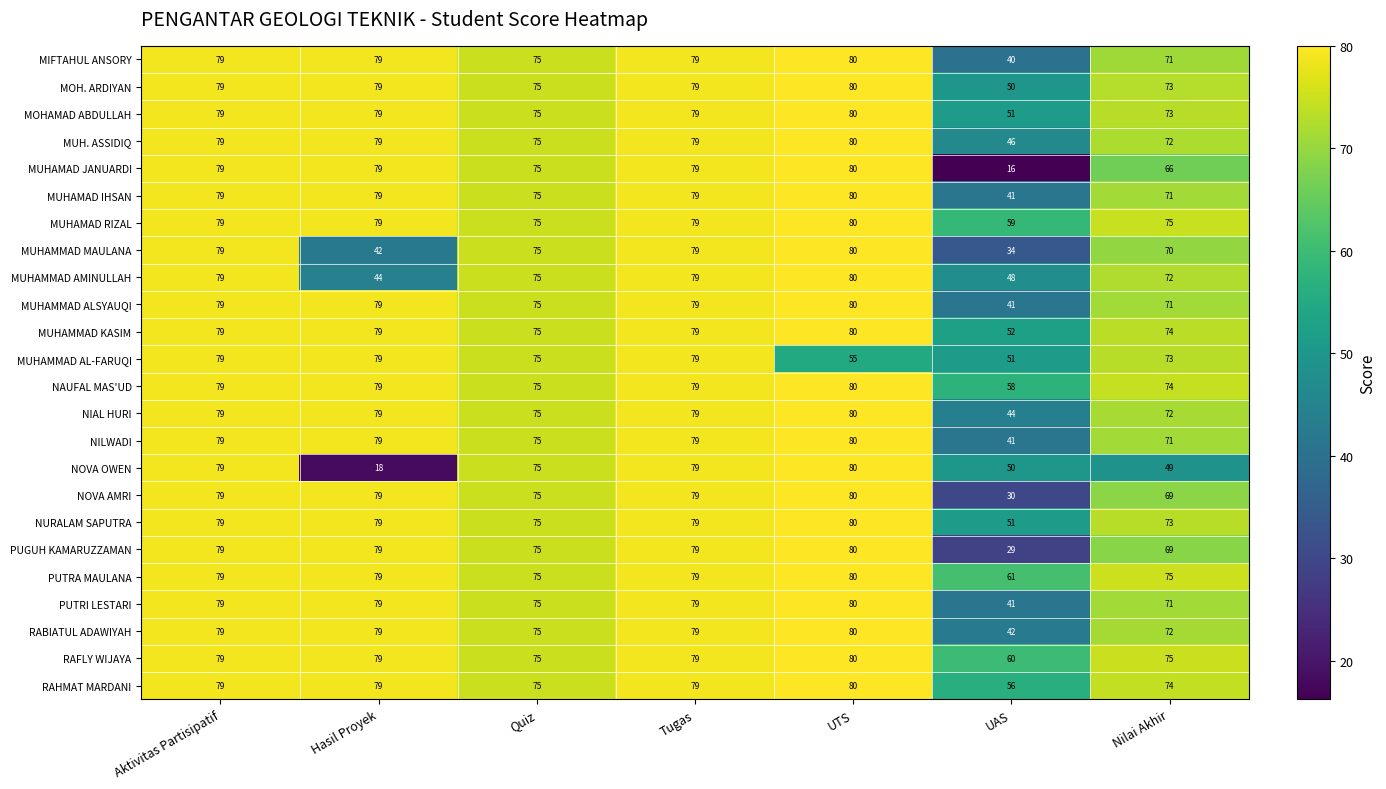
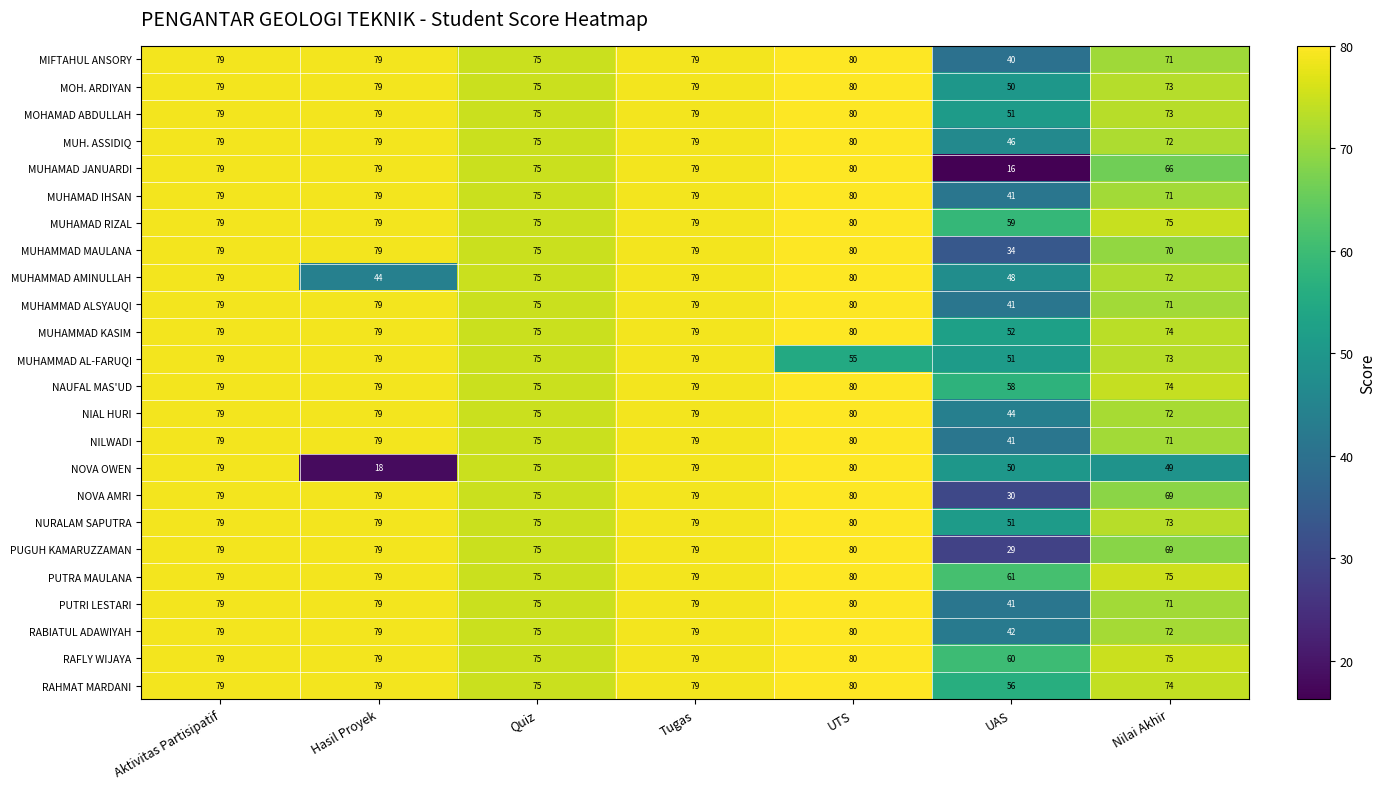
MUHAMMAD MAULANA, Hasil Proyek: 42 -> 79
